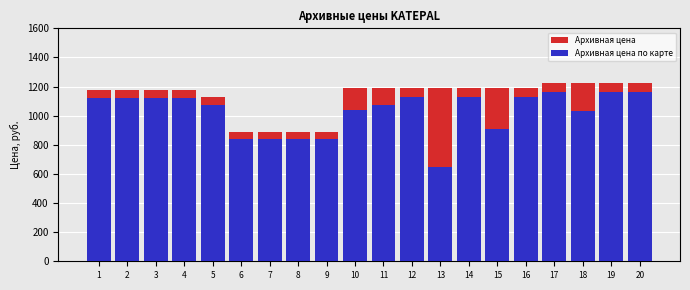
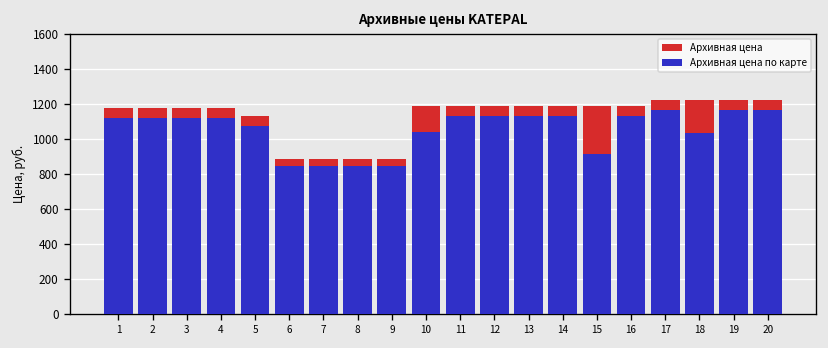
Архивная цена по карте, 11: 1070 -> 1130
Архивная цена по карте, 13: 650 -> 1130
